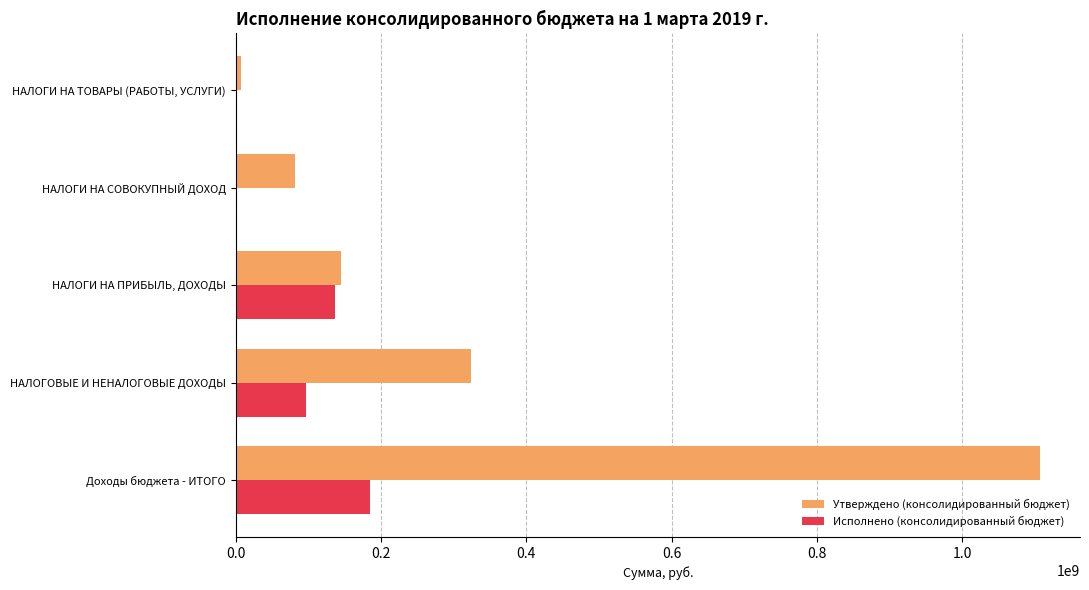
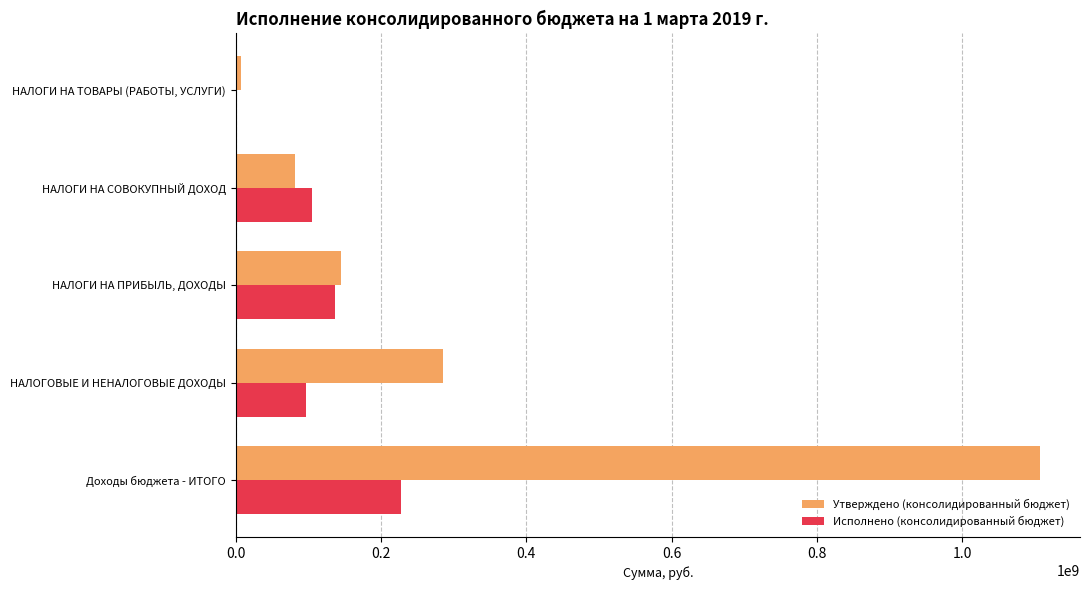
Исполнено (консолидированный бюджет), НАЛОГИ НА СОВОКУПНЫЙ ДОХОД: 0 -> 110000000
Утверждено (консолидированный бюджет), НАЛОГОВЫЕ И НЕНАЛОГОВЫЕ ДОХОДЫ: 320000000 -> 290000000
Исполнено (консолидированный бюджет), Доходы бюджета - ИТОГО: 180000000 -> 230000000
